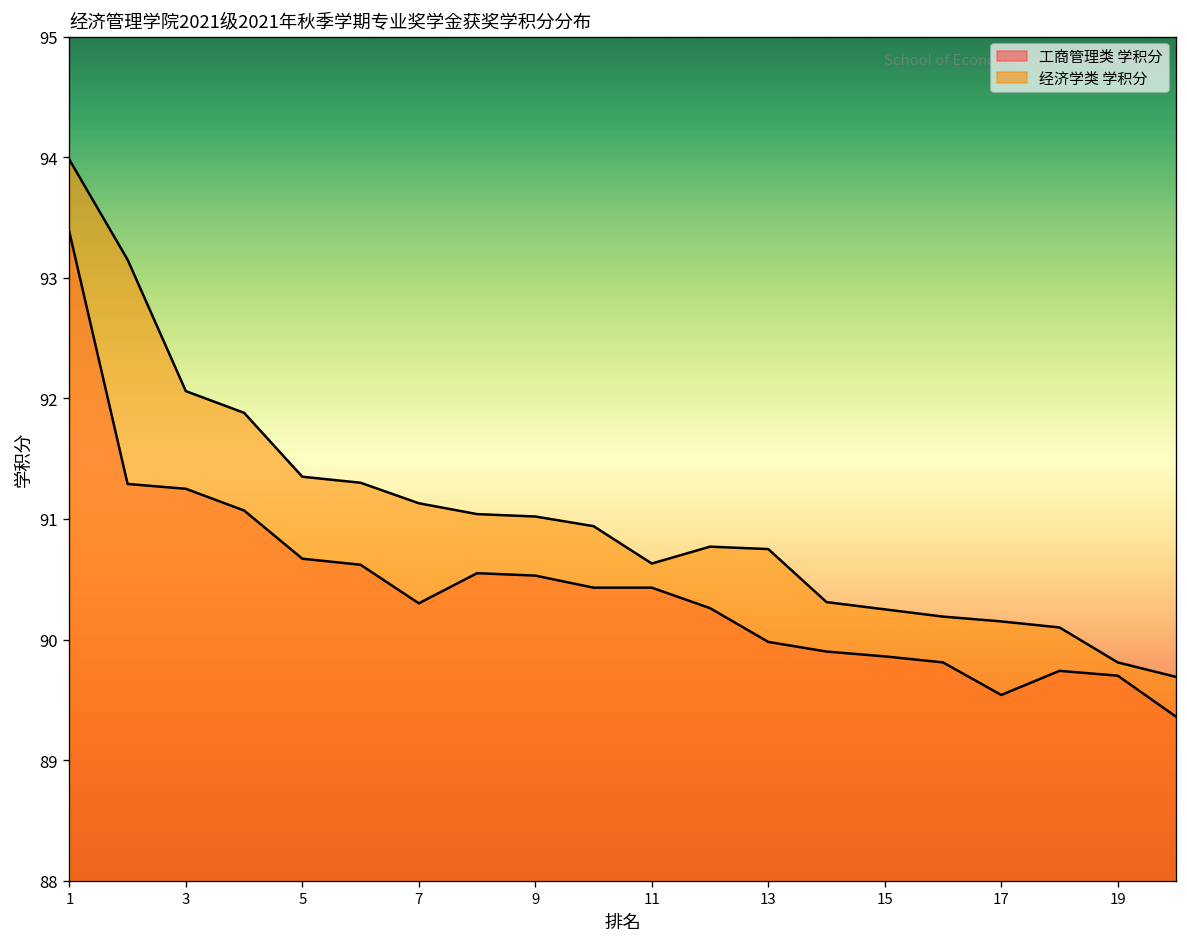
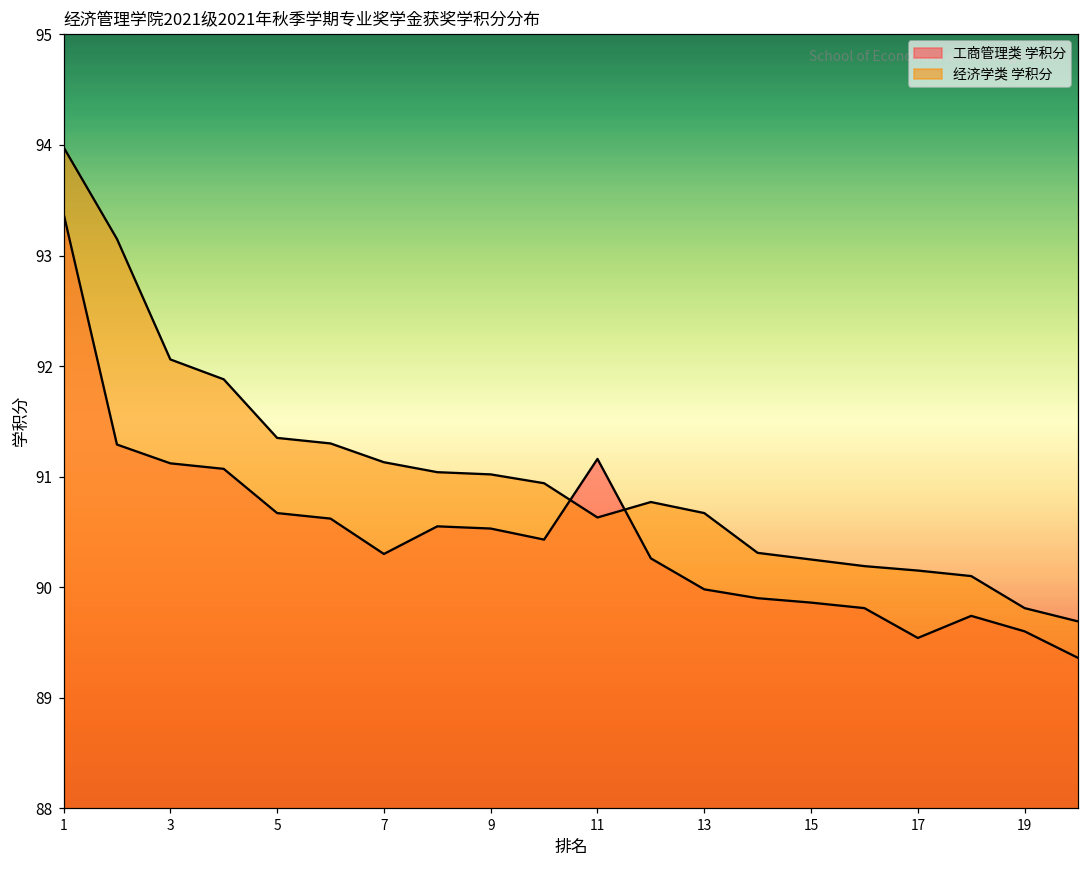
工商管理类 学积分, 3: 91.25 -> 91.12
工商管理类 学积分, 11: 90.43 -> 91.16
经济学类 学积分, 13: 90.75 -> 90.67
工商管理类 学积分, 19: 89.7 -> 89.6
